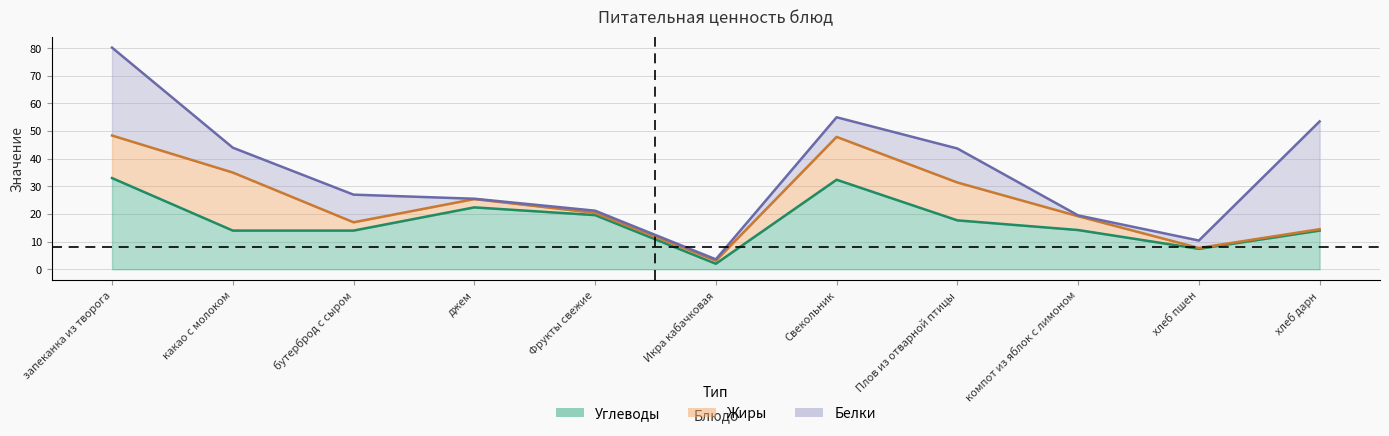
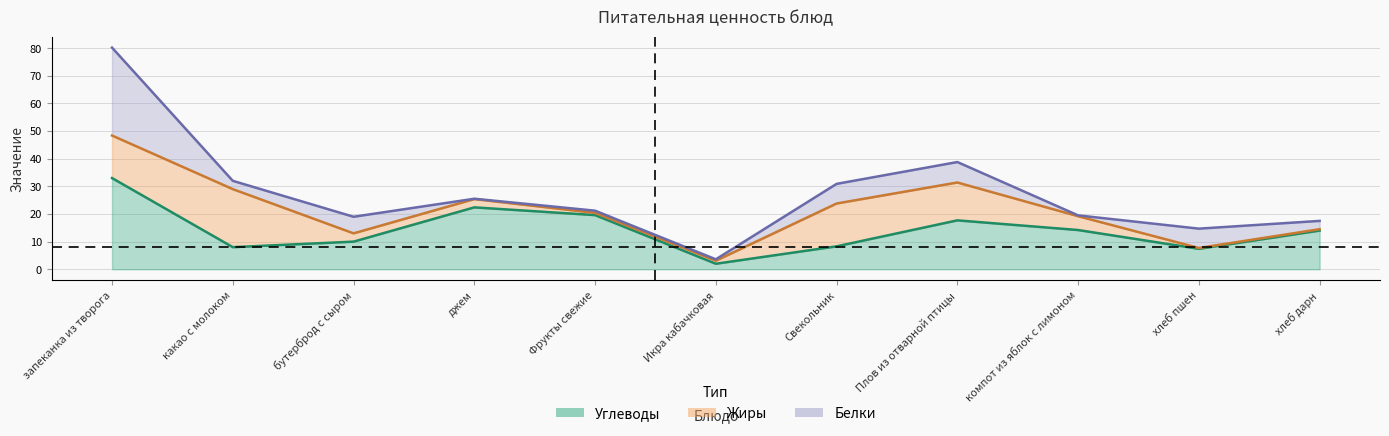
Углеводы, какао с молоком: 14 -> 8
Белки, какао с молоком: 9 -> 3
Углеводы, бутерброд с сыром: 14 -> 10
Белки, бутерброд с сыром: 10 -> 6
Углеводы, Свекольник: 32 -> 8
Белки, Плов из отварной птицы: 12 -> 7
Белки, хлеб пшен: 3 -> 7
Белки, хлеб дарн: 39 -> 3
